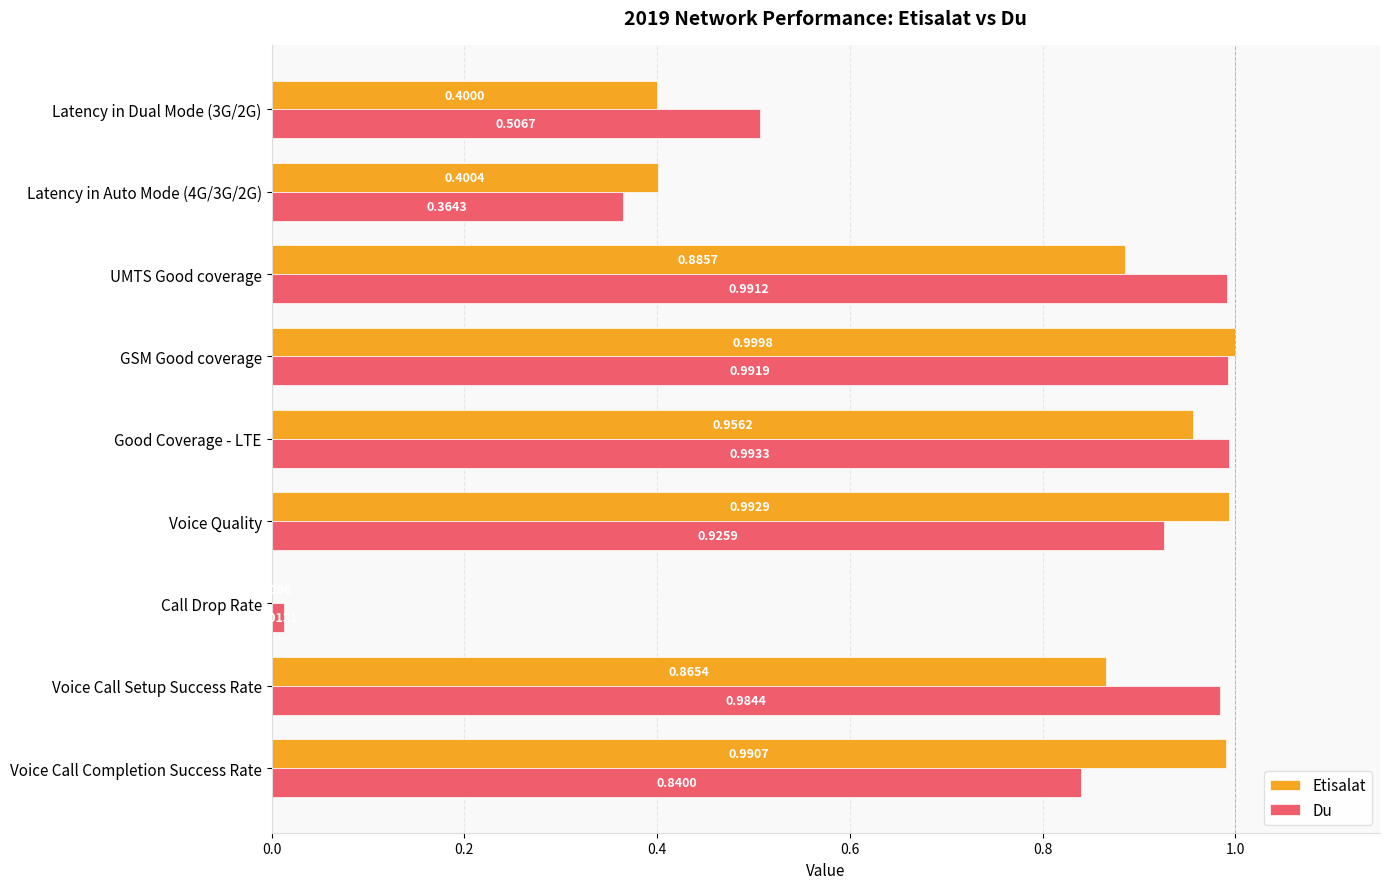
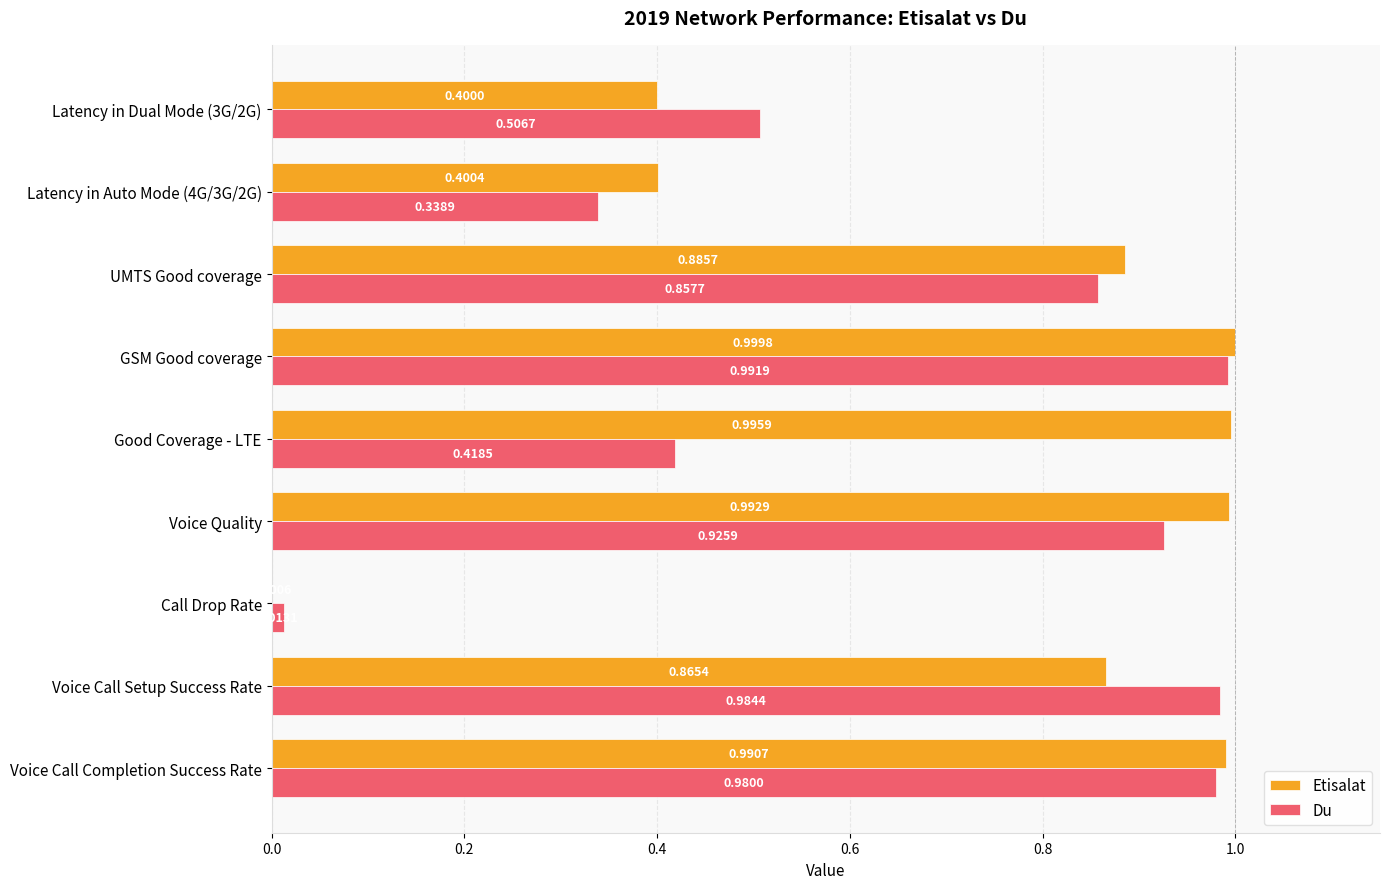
Du, Latency in Auto Mode (4G/3G/2G): 0.3643 -> 0.3389
Du, UMTS Good coverage: 0.9912 -> 0.8577
Etisalat, Good Coverage - LTE: 0.9562 -> 0.9959
Du, Good Coverage - LTE: 0.9933 -> 0.4185
Du, Voice Call Completion Success Rate: 0.8400 -> 0.9800
